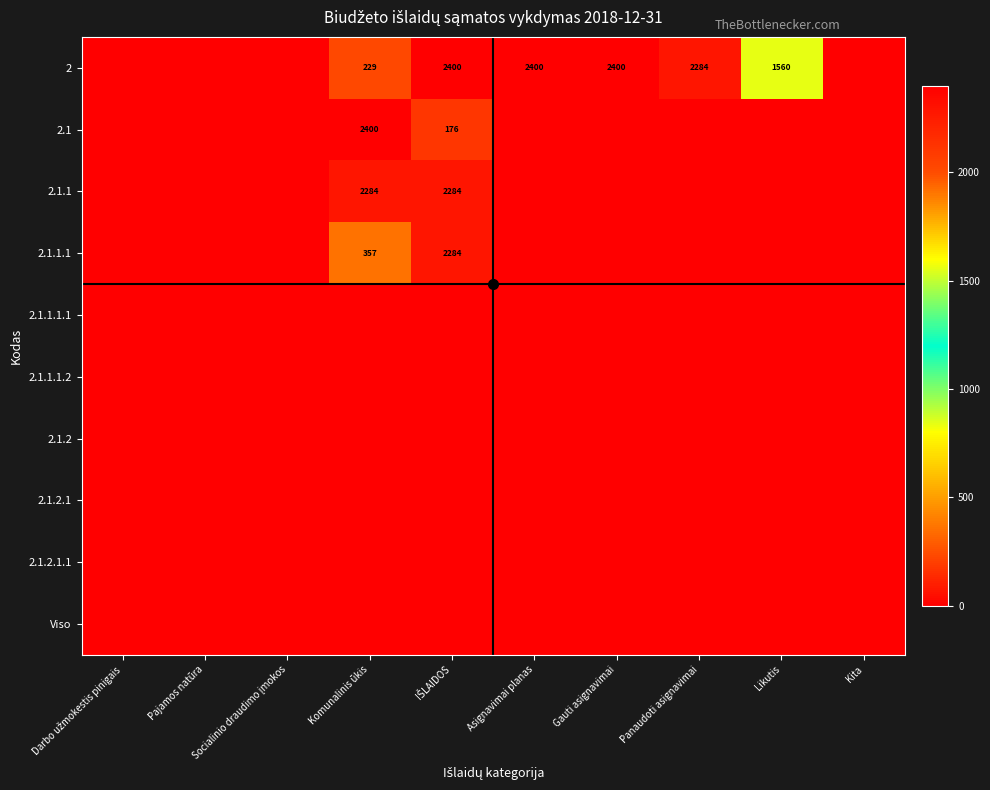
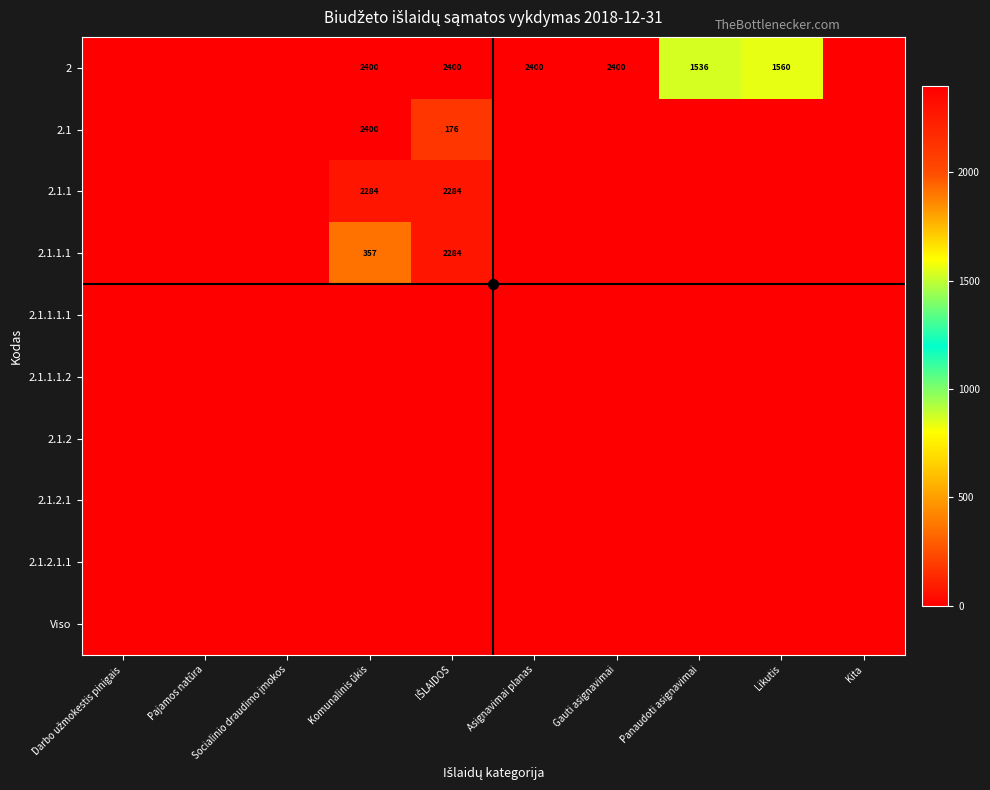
2, Komunalinis ūkis: 229 -> 2400
2, Panaudoti asignavimai: 2284 -> 1536
